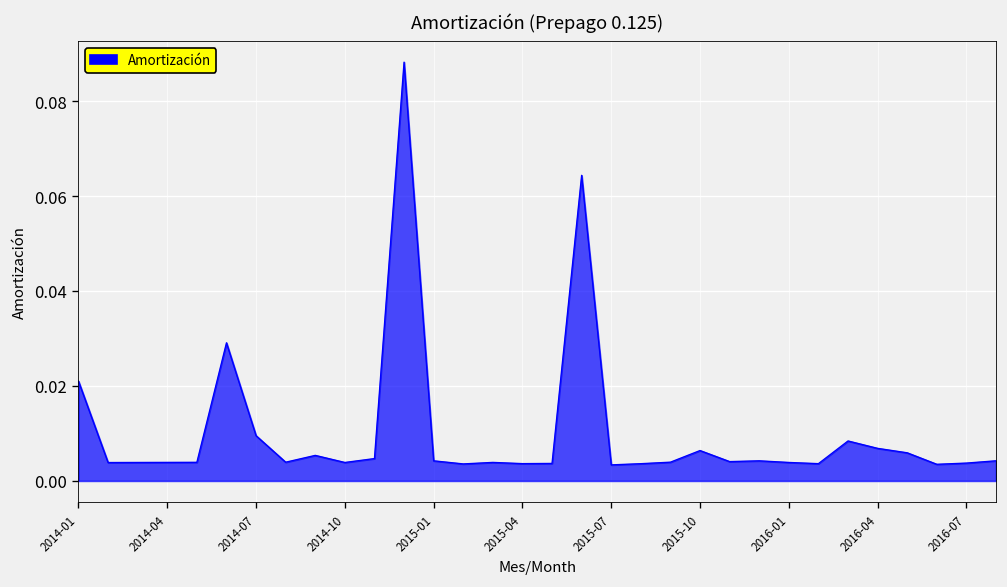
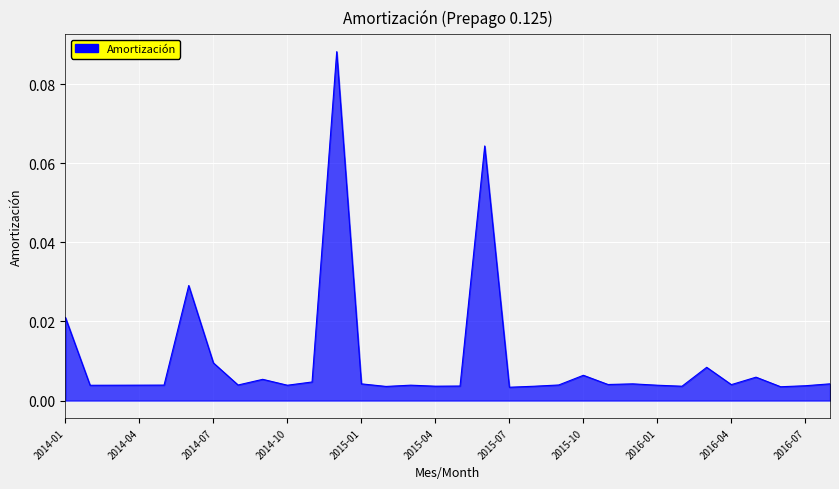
2016-04: 0.007 -> 0.004
